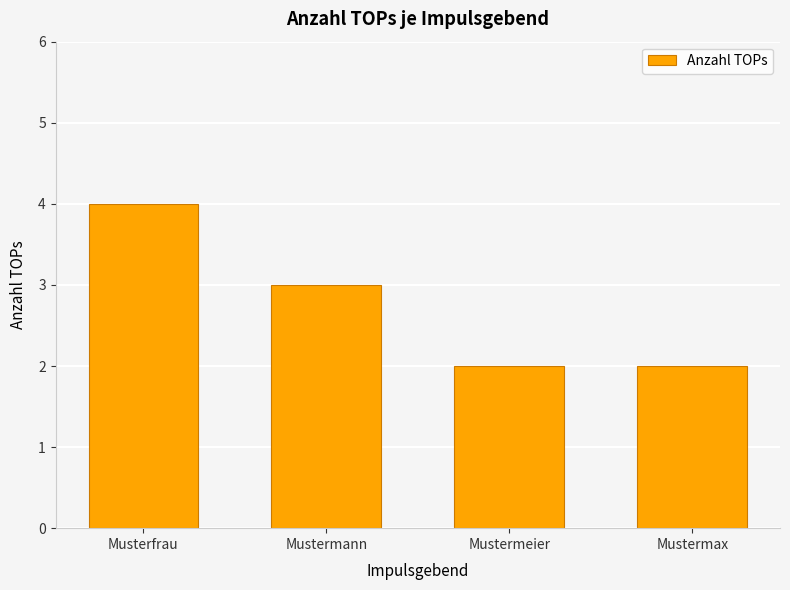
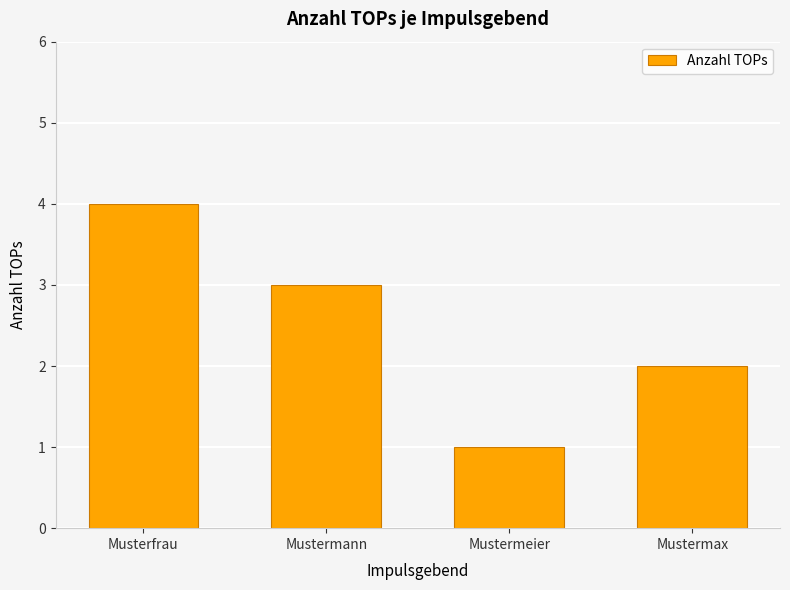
Mustermeier: 2 -> 1
